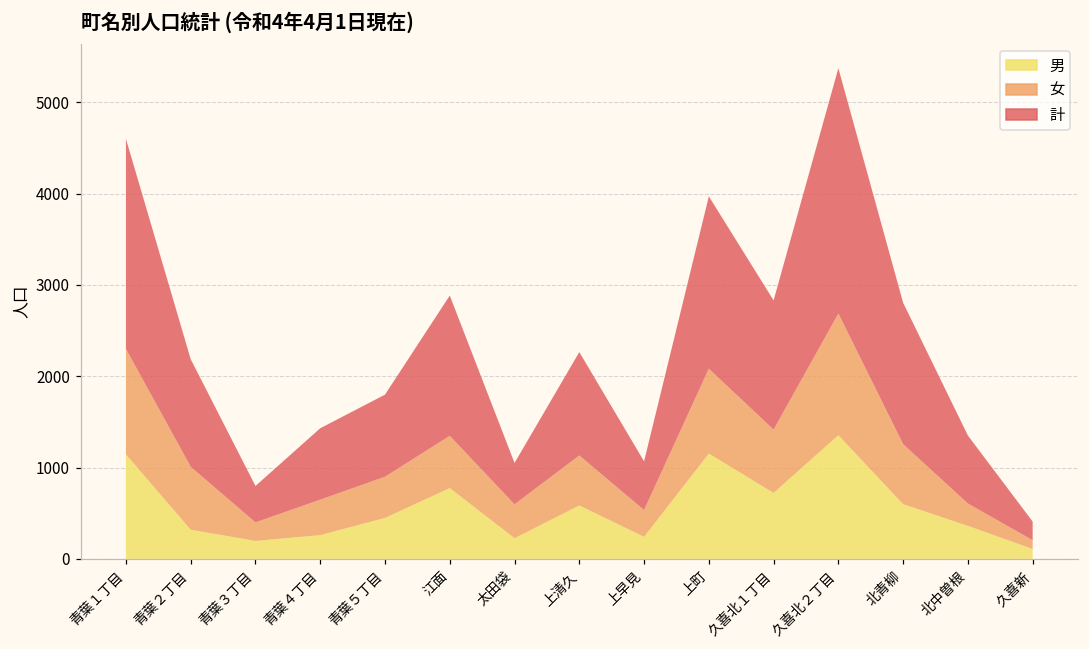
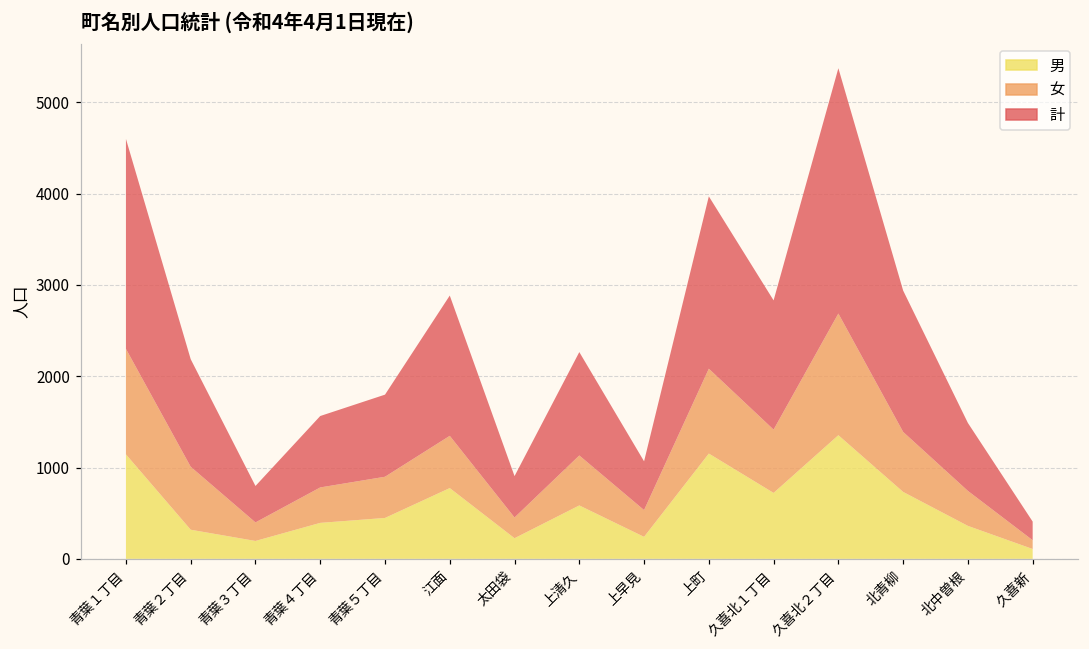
男, 青葉４丁目: 300 -> 400
女, 太田袋: 400 -> 200
男, 北青柳: 600 -> 700
女, 北中曽根: 200 -> 400
